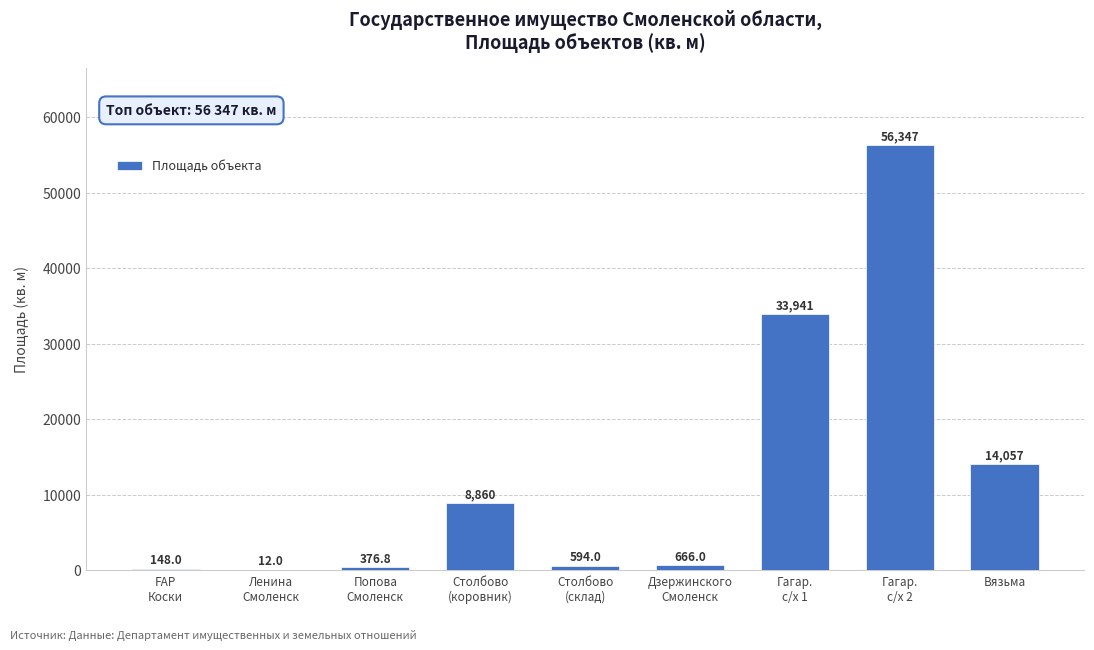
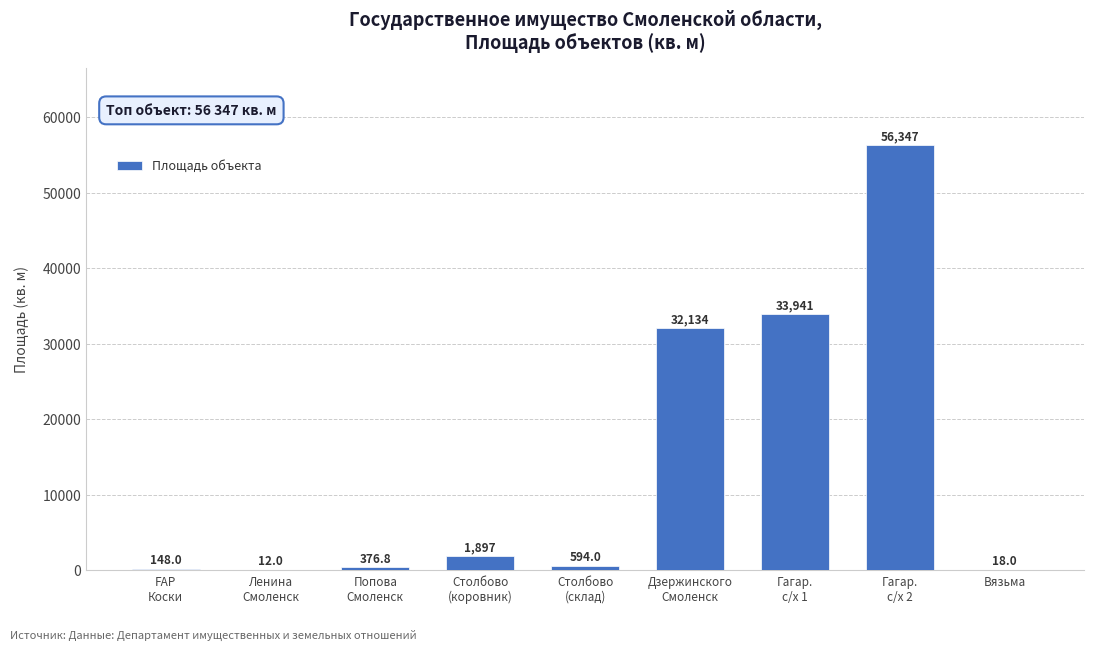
Столбово (коровник): 8,860 -> 1,897
Дзержинского Смоленск: 666.0 -> 32,134
Вязьма: 14,057 -> 18.0
